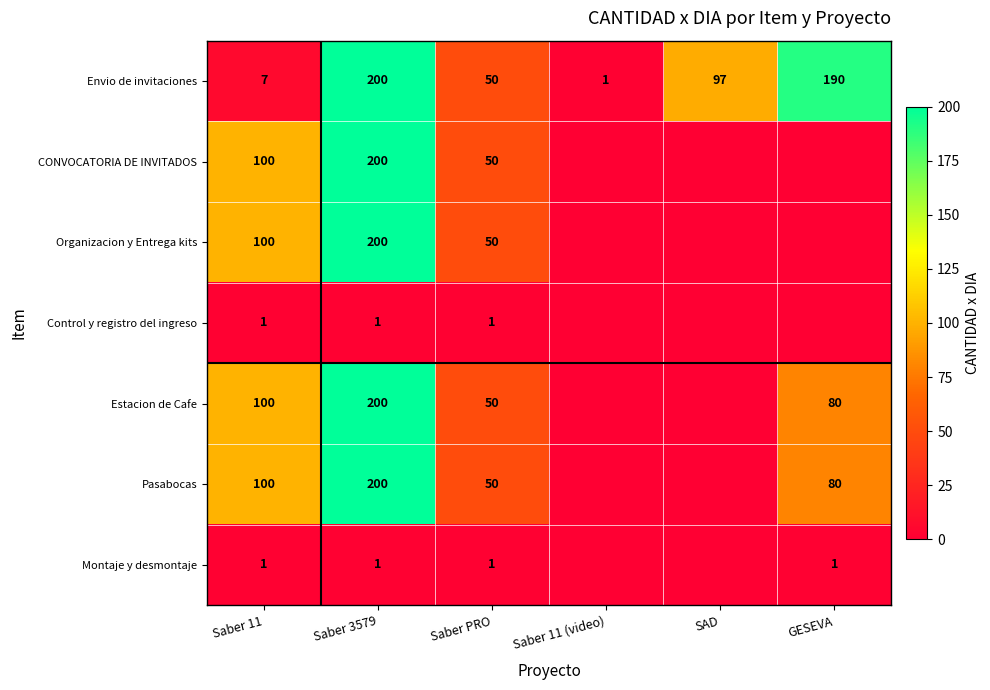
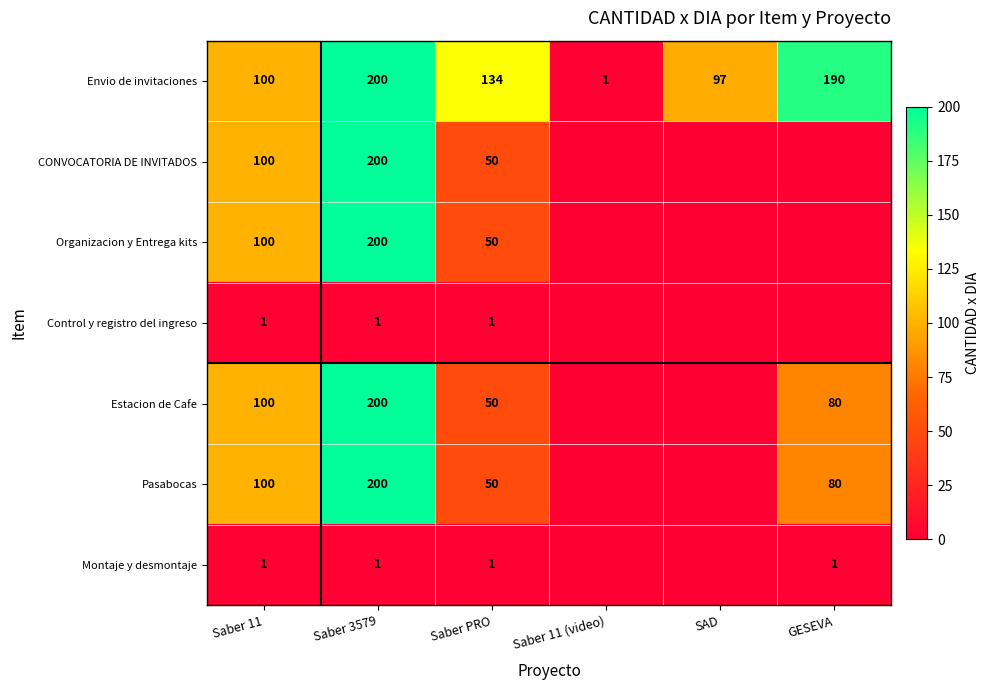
Envio de invitaciones, Saber 11: 7 -> 100
Envio de invitaciones, Saber PRO: 50 -> 134
